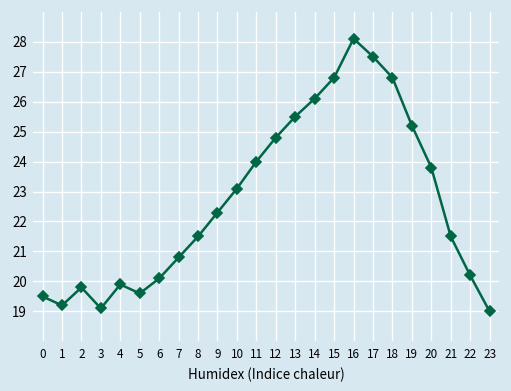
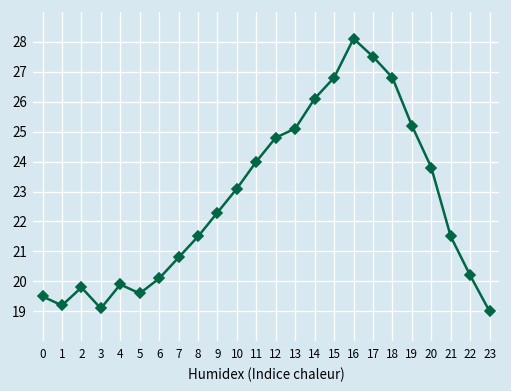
13: 25.5 -> 25.1
